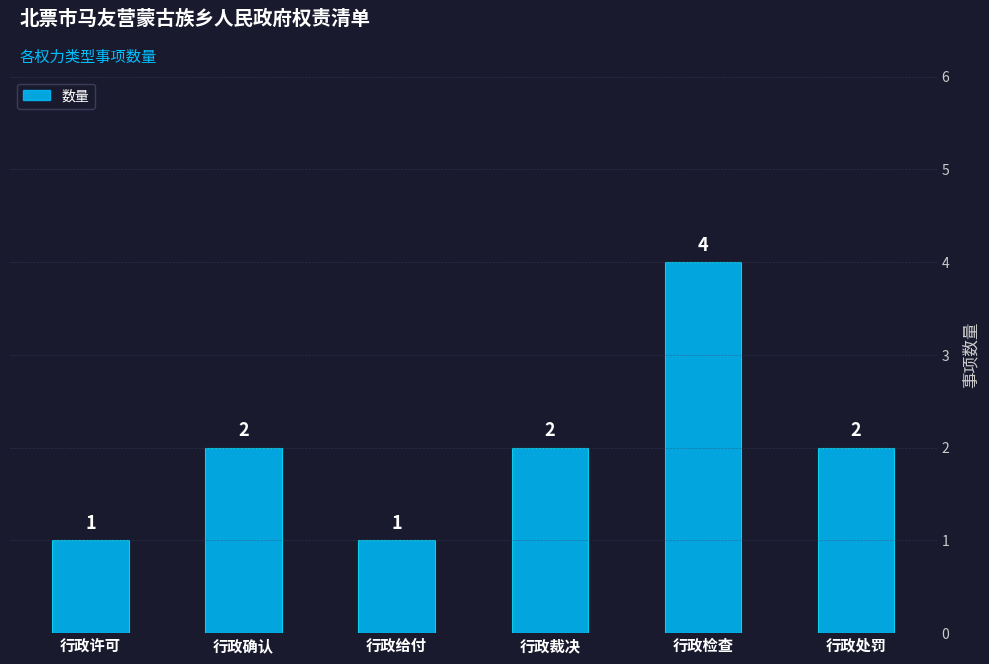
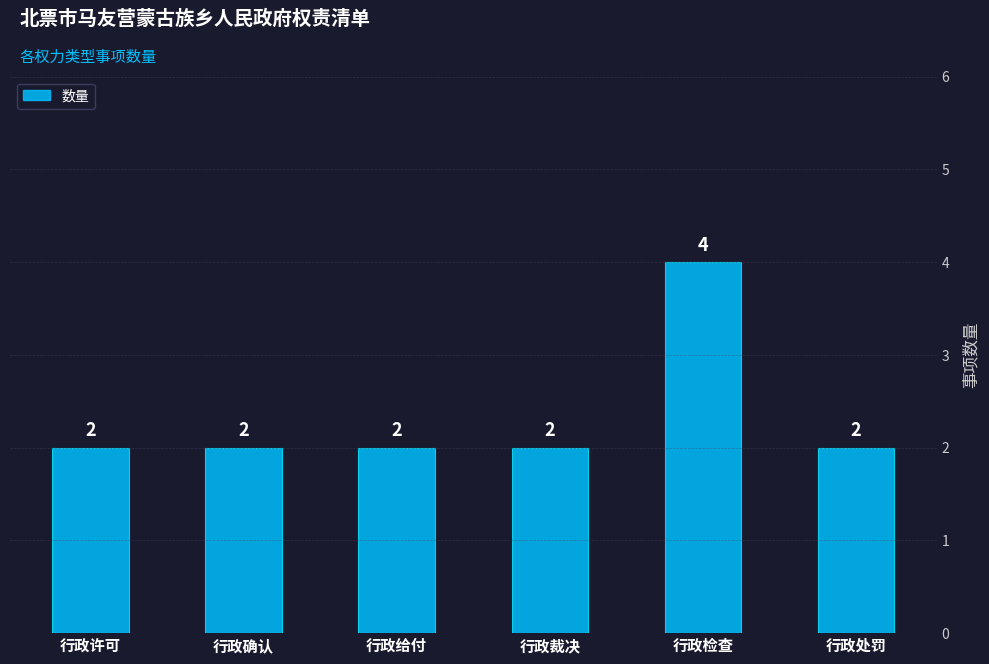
行政许可: 1 -> 2
行政给付: 1 -> 2
